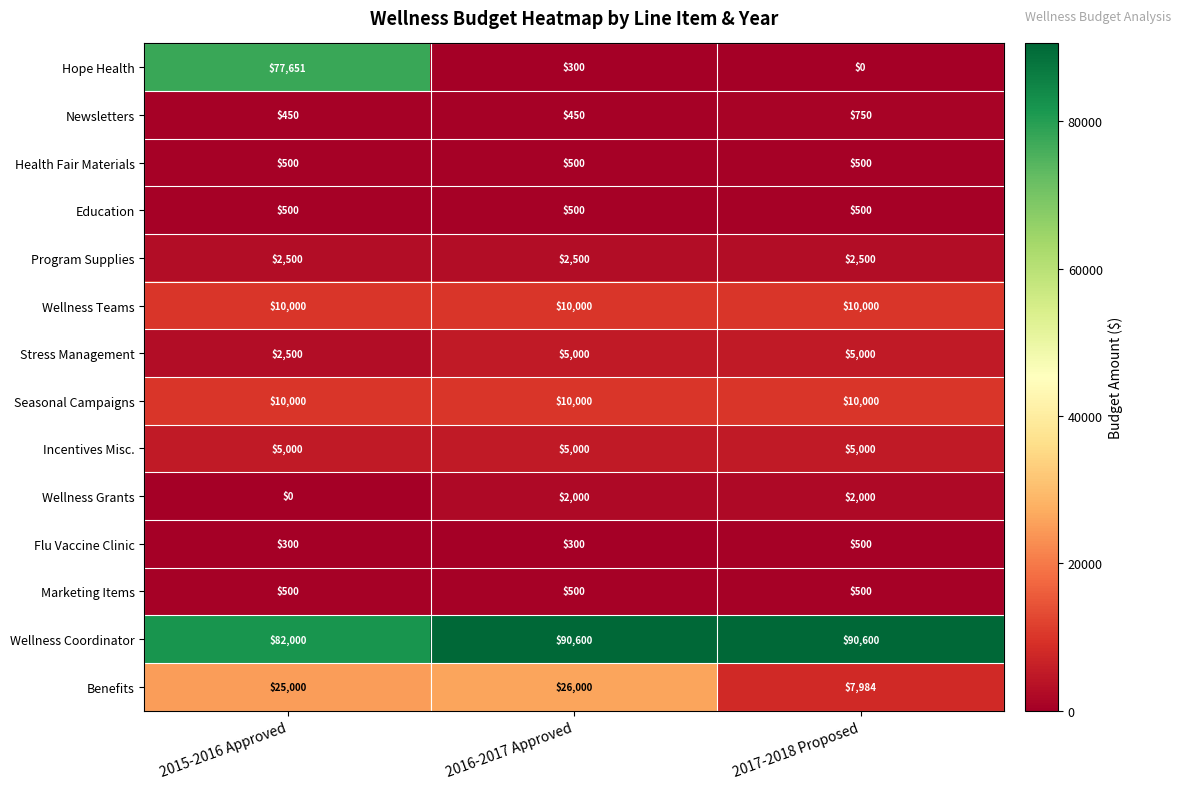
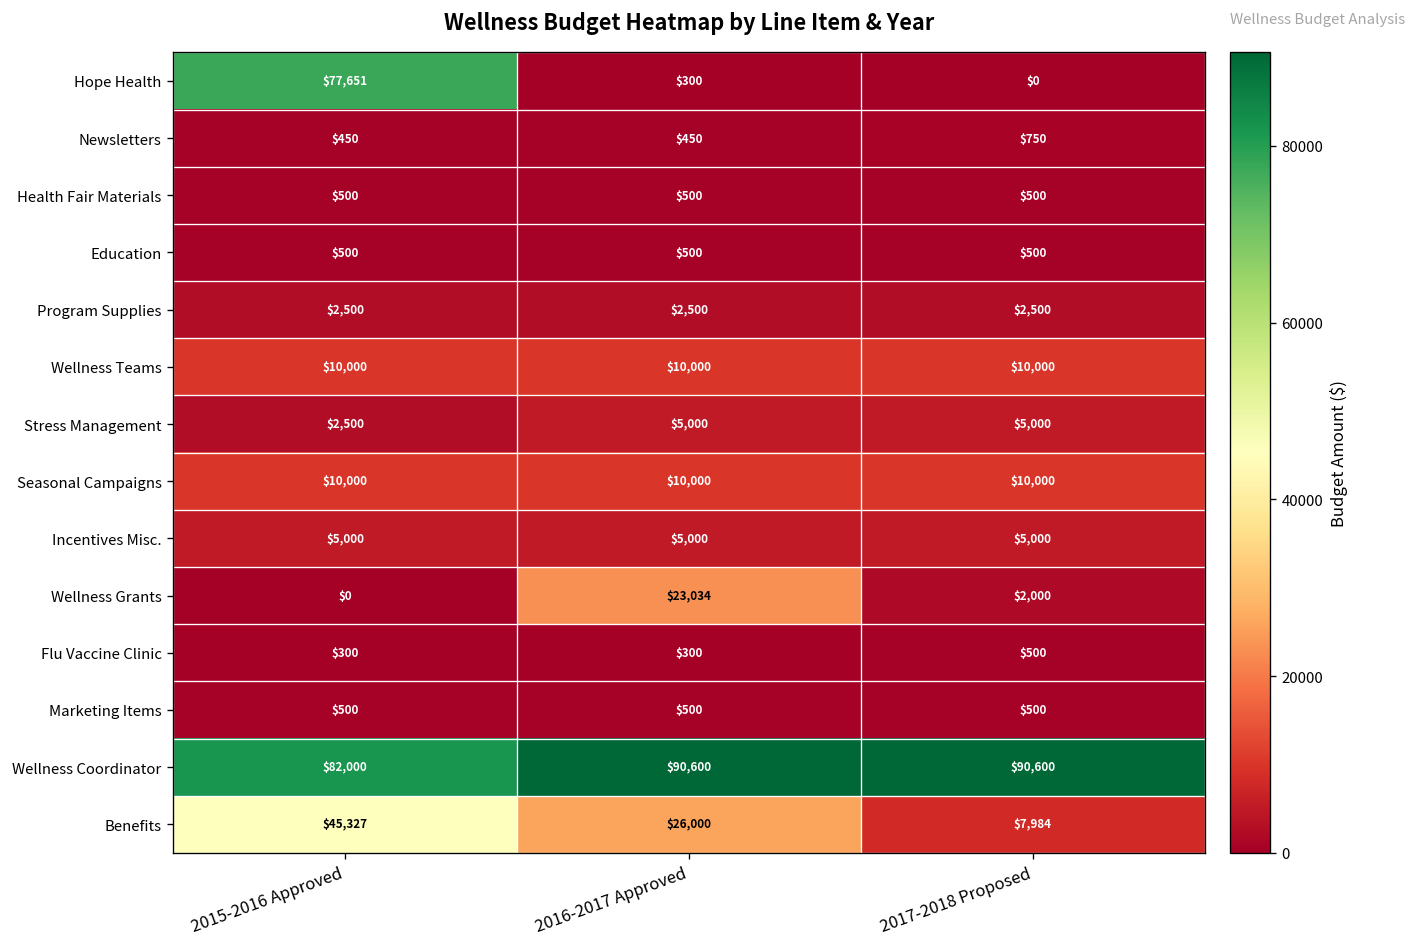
Wellness Grants, 2016-2017 Approved: $2,000 -> $23,034
Benefits, 2015-2016 Approved: $25,000 -> $45,327
